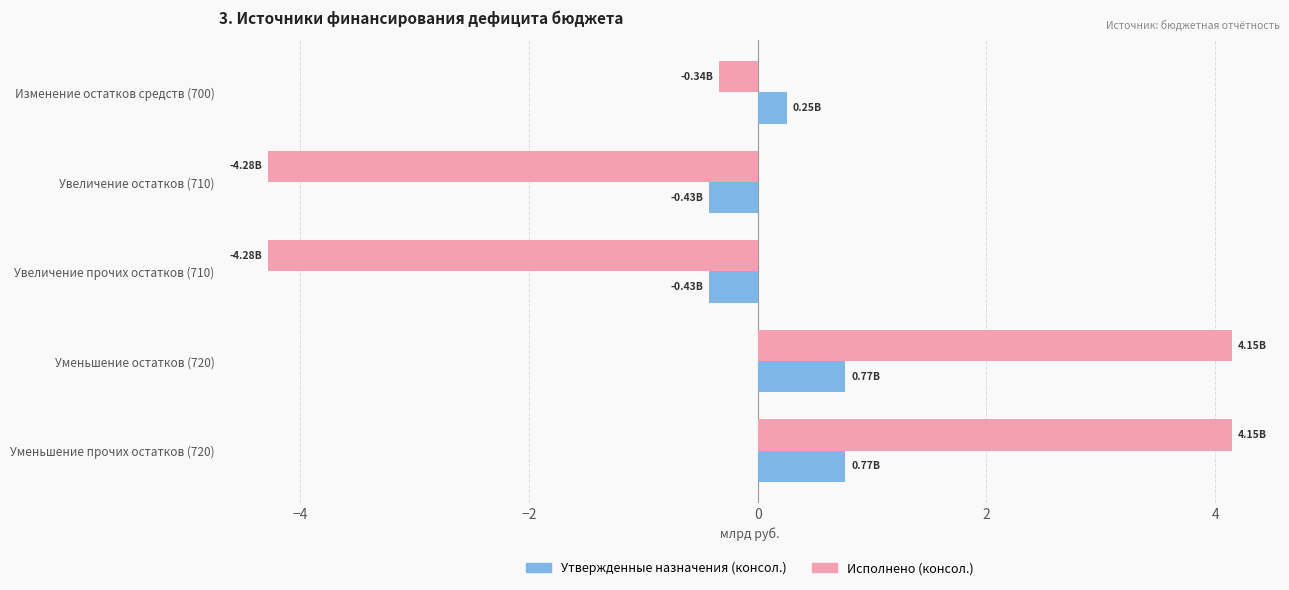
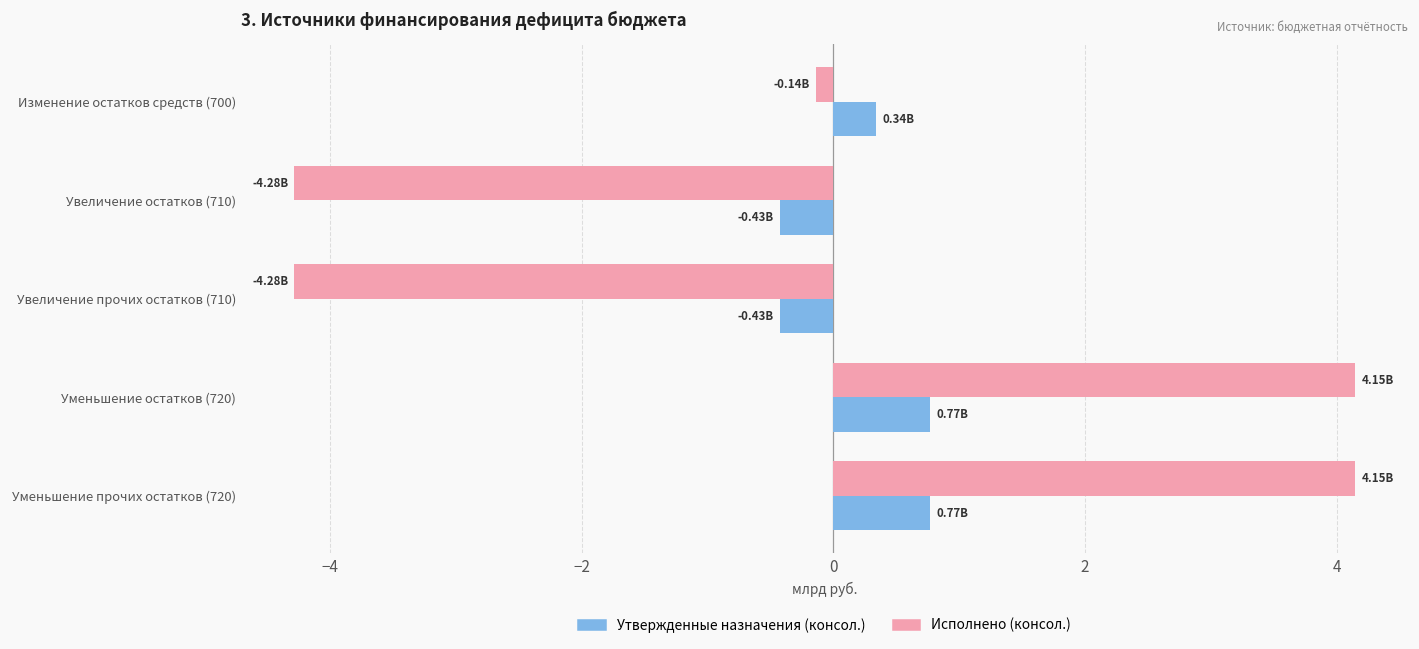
Исполнено (консол.), Изменение остатков средств (700): -0.34B -> -0.14B
Утвержденные назначения (консол.), Изменение остатков средств (700): 0.25B -> 0.34B
